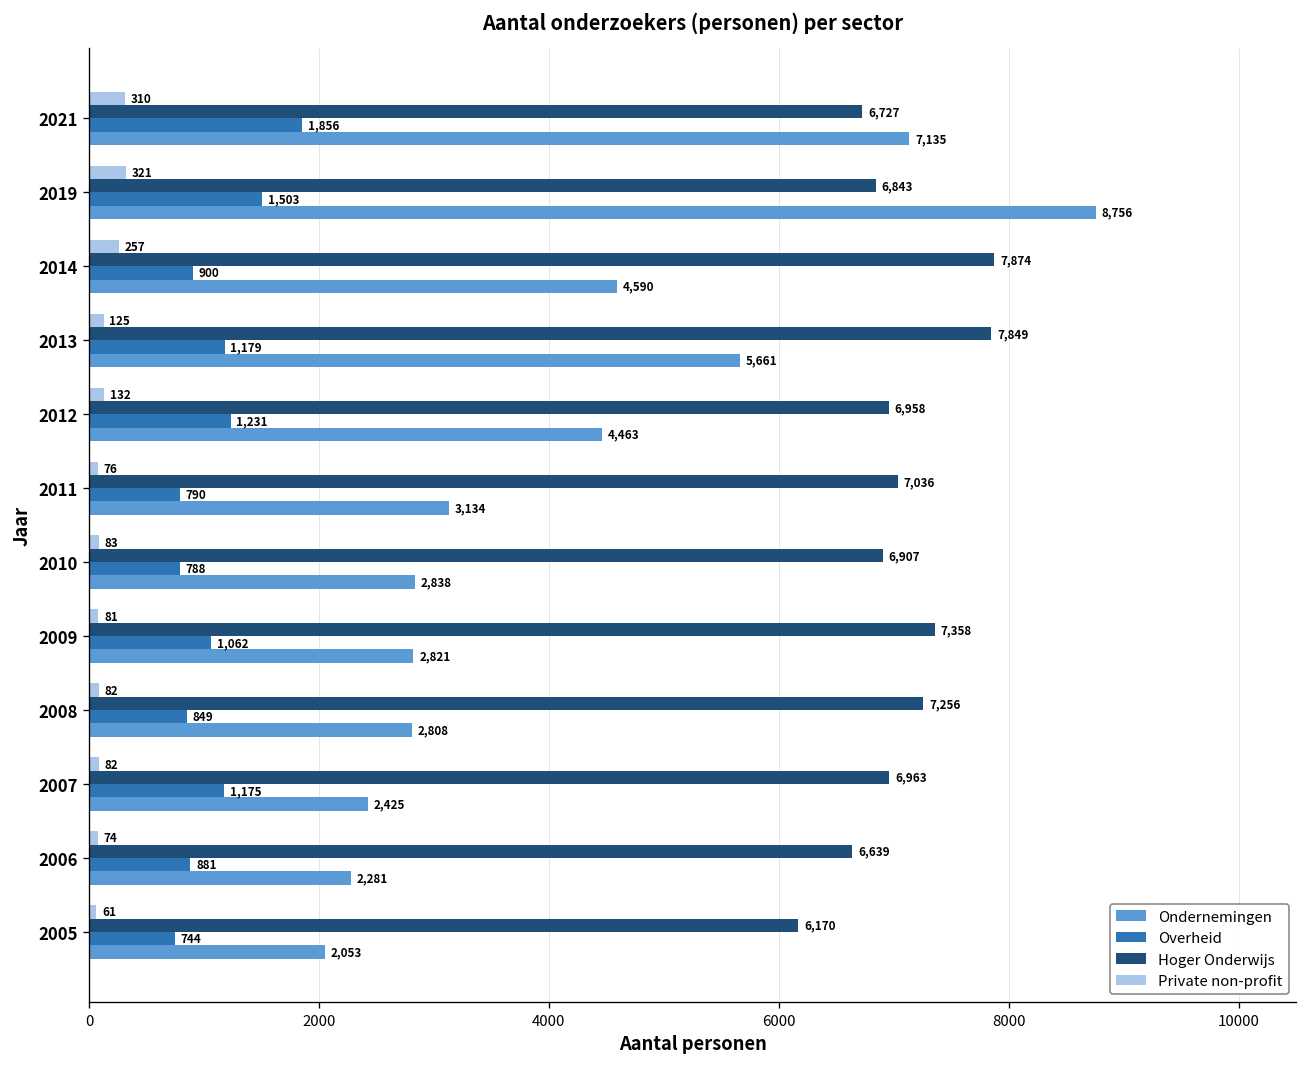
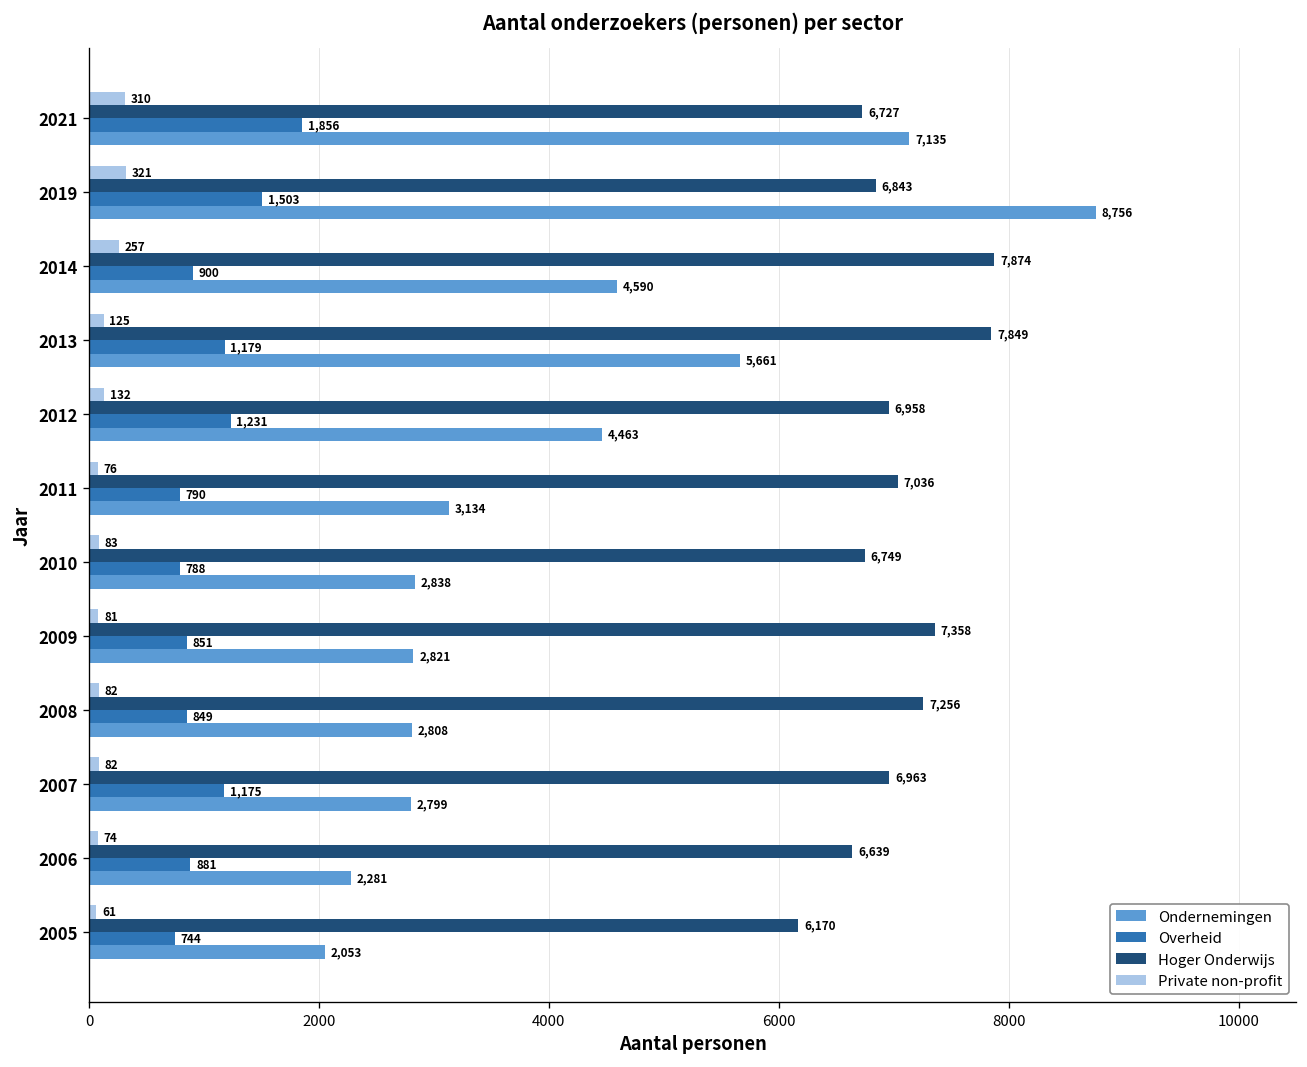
Hoger Onderwijs, 2010: 6,907 -> 6,749
Overheid, 2009: 1,062 -> 851
Ondernemingen, 2007: 2,425 -> 2,799
